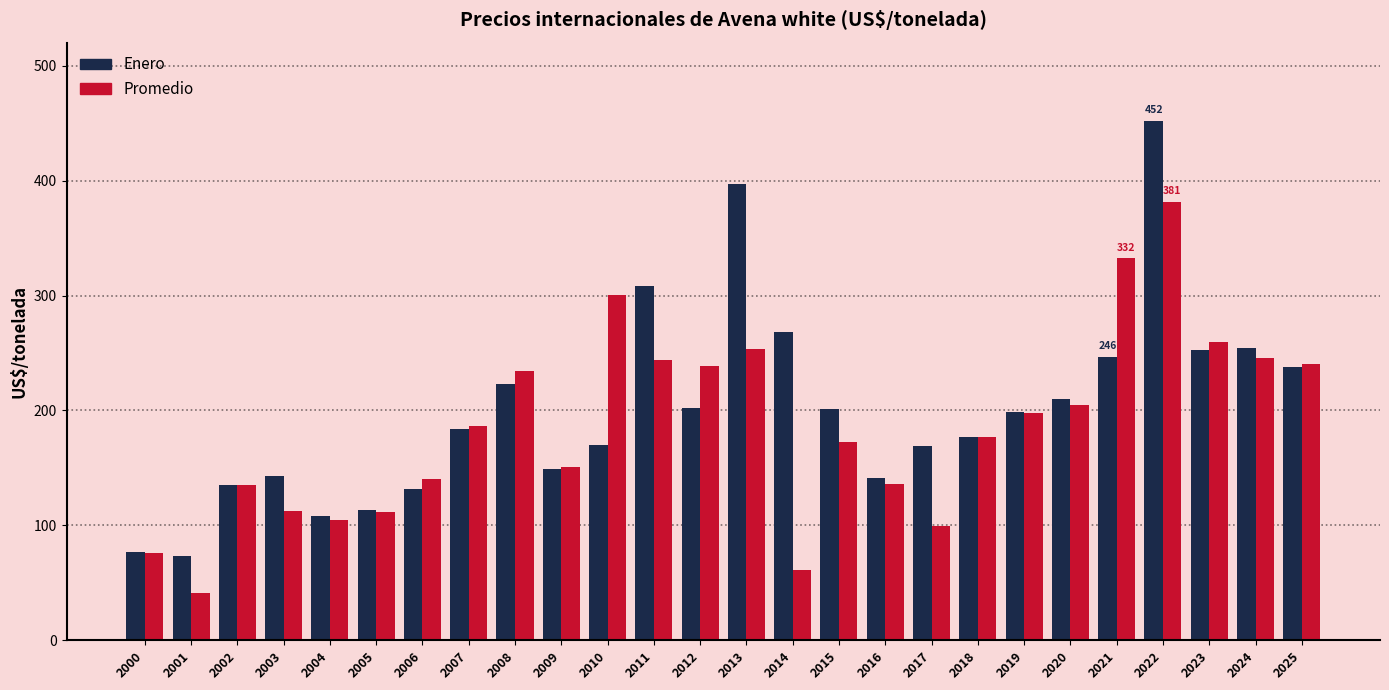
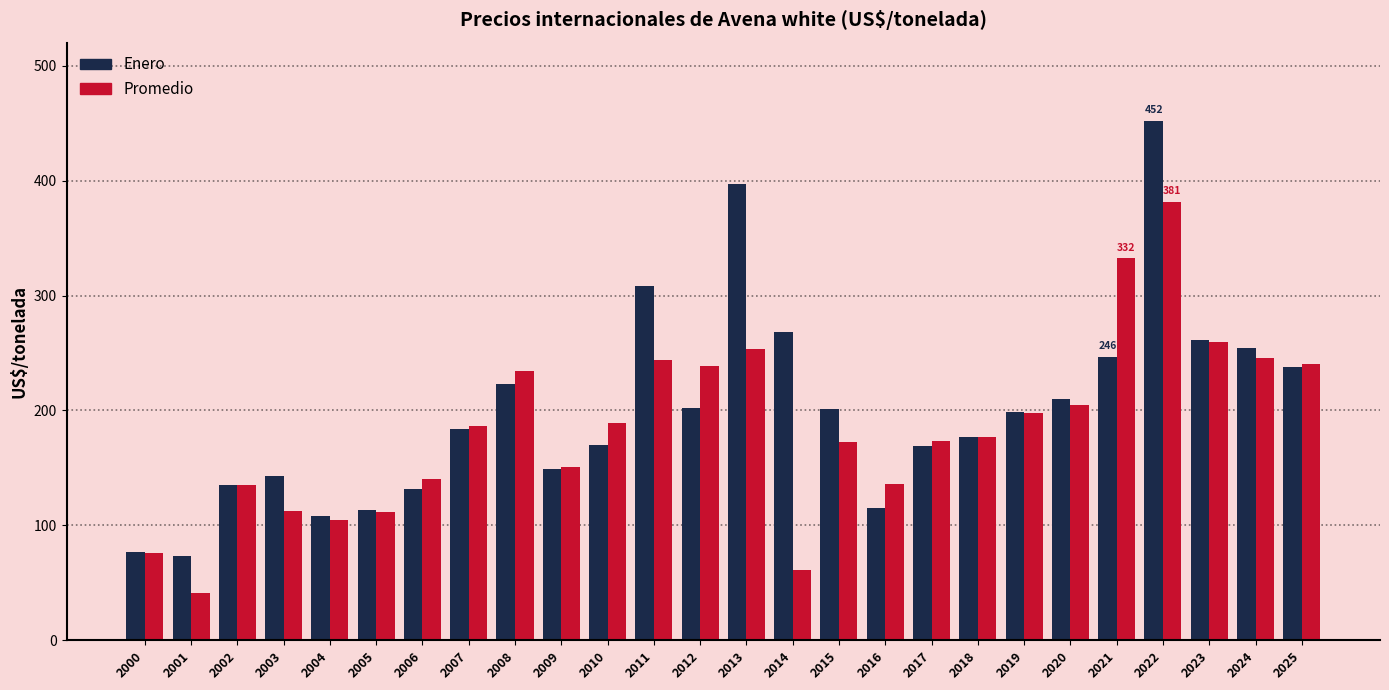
Promedio, 2010: 301 -> 189
Enero, 2016: 141 -> 115
Promedio, 2017: 99 -> 174
Enero, 2023: 253 -> 261
